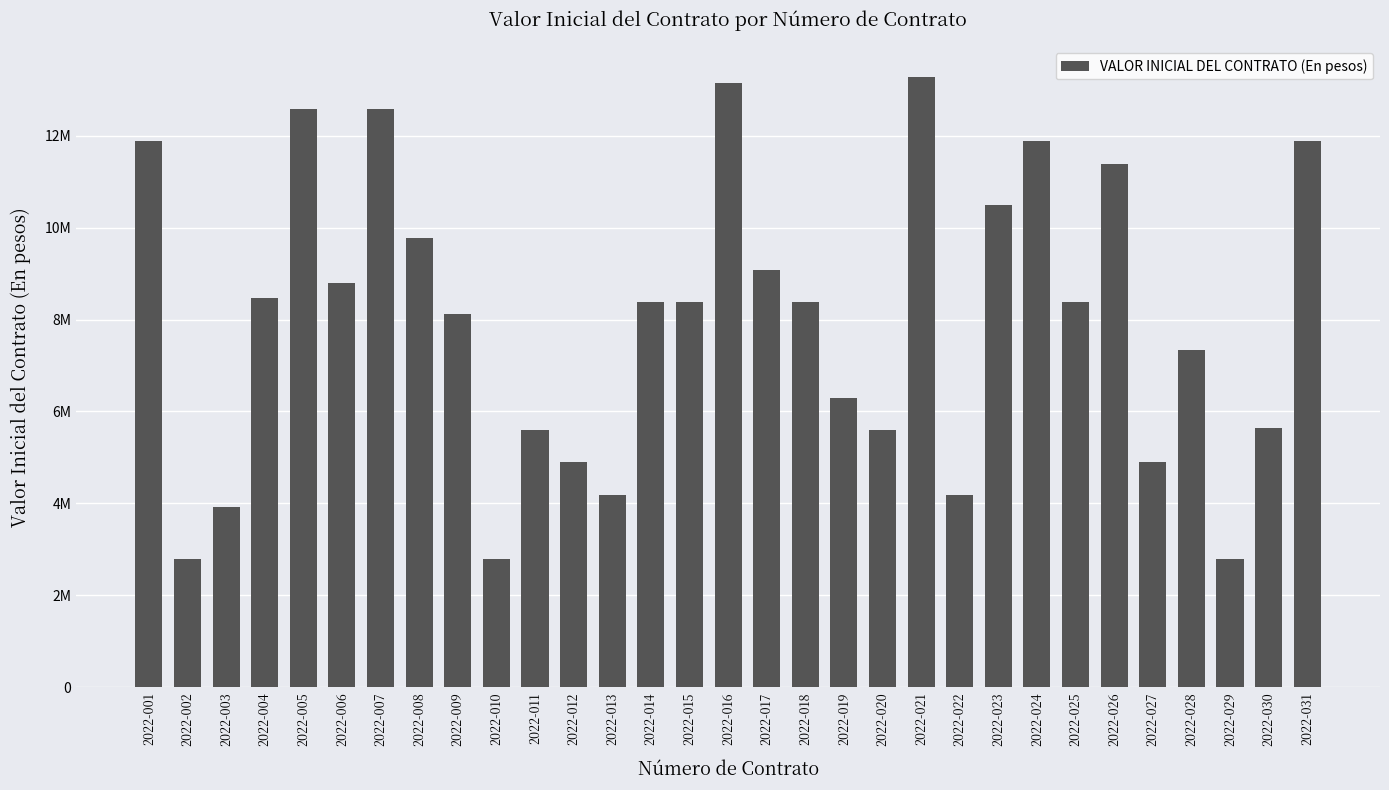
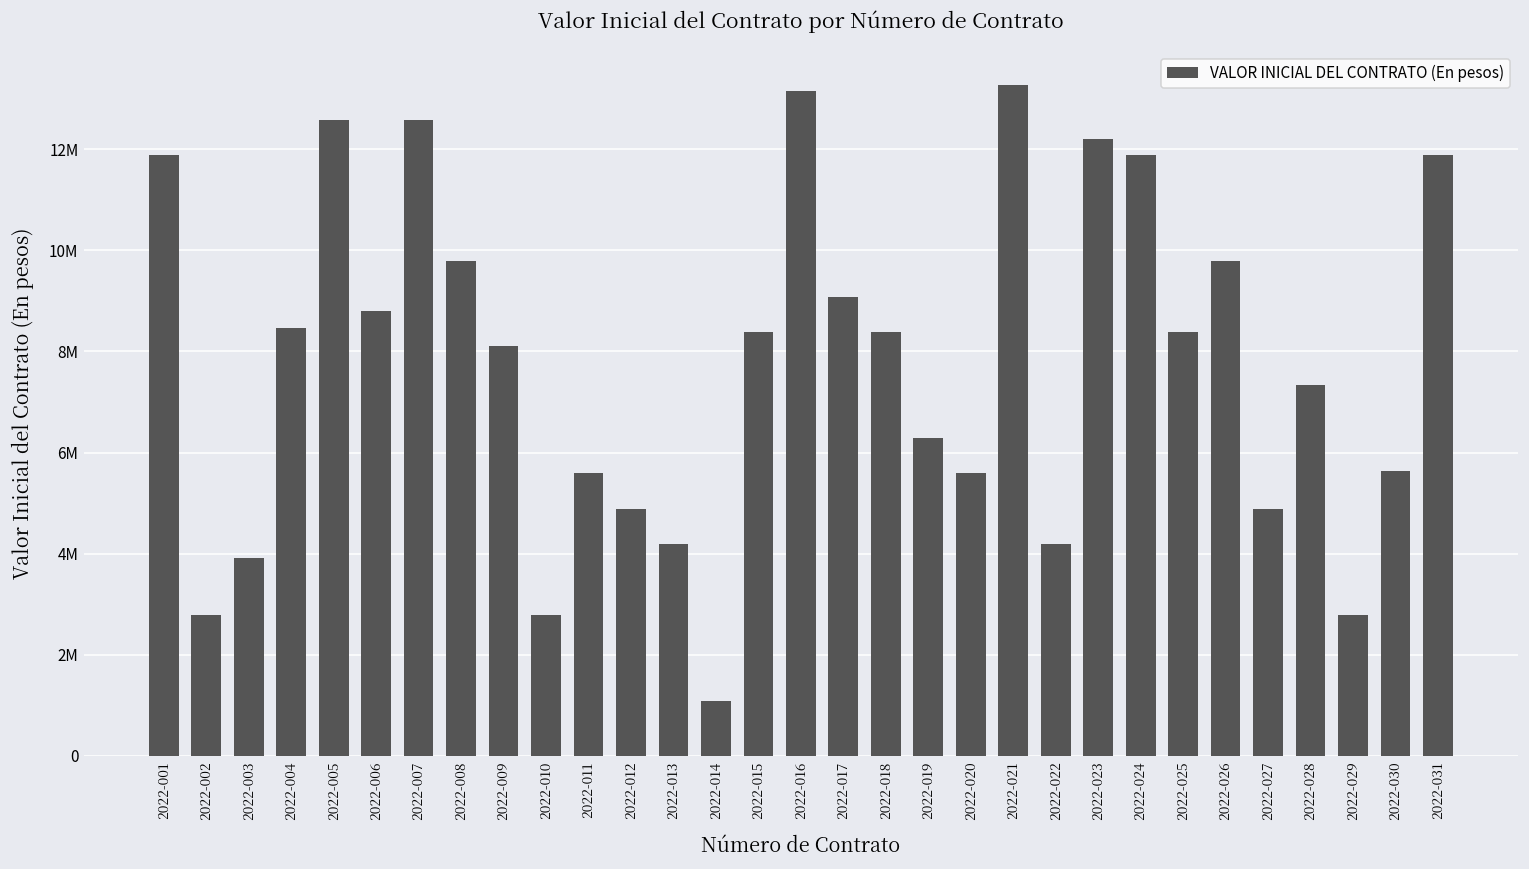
2022-014: 8400000 -> 1100000
2022-023: 10500000 -> 12200000
2022-026: 11400000 -> 9800000
